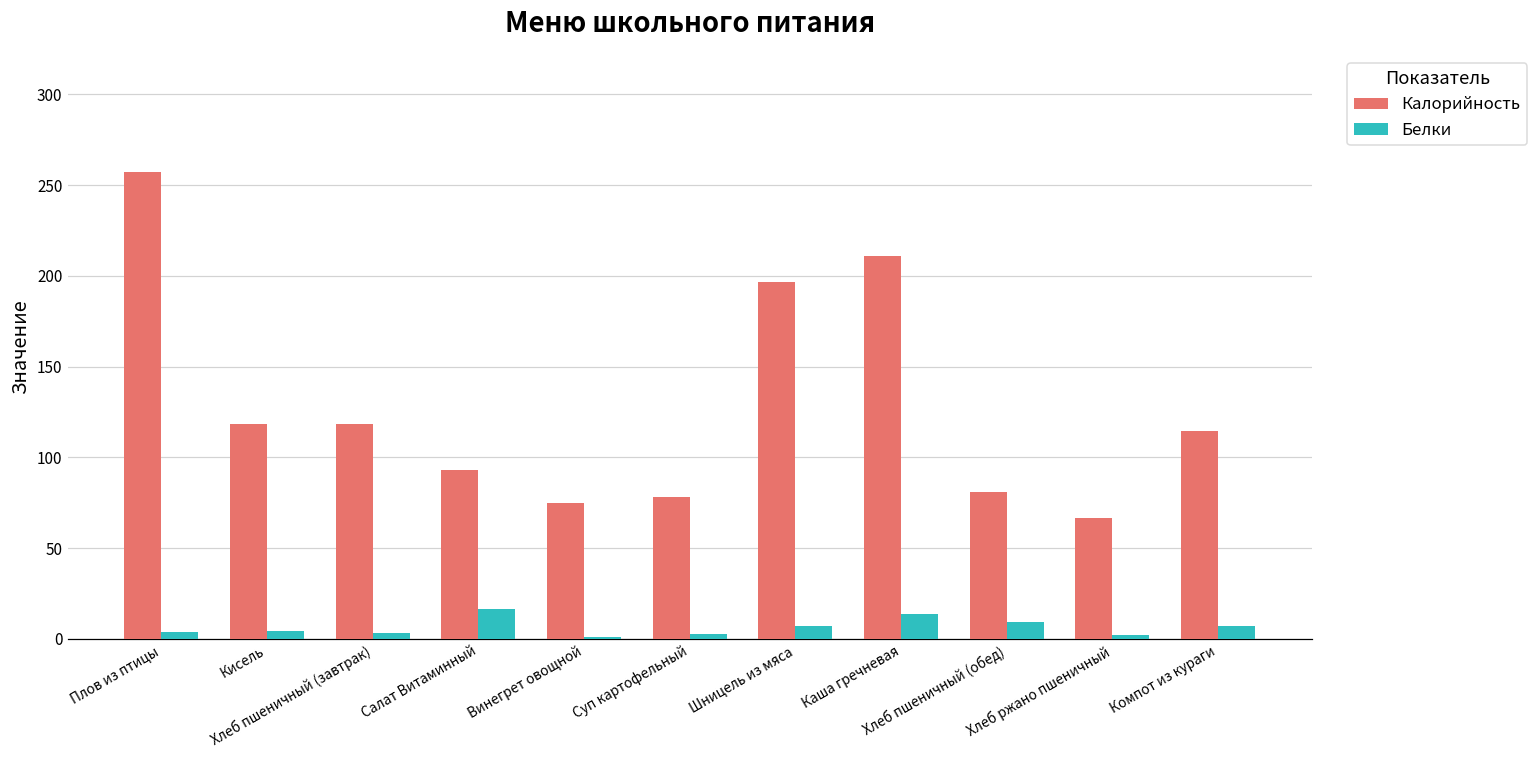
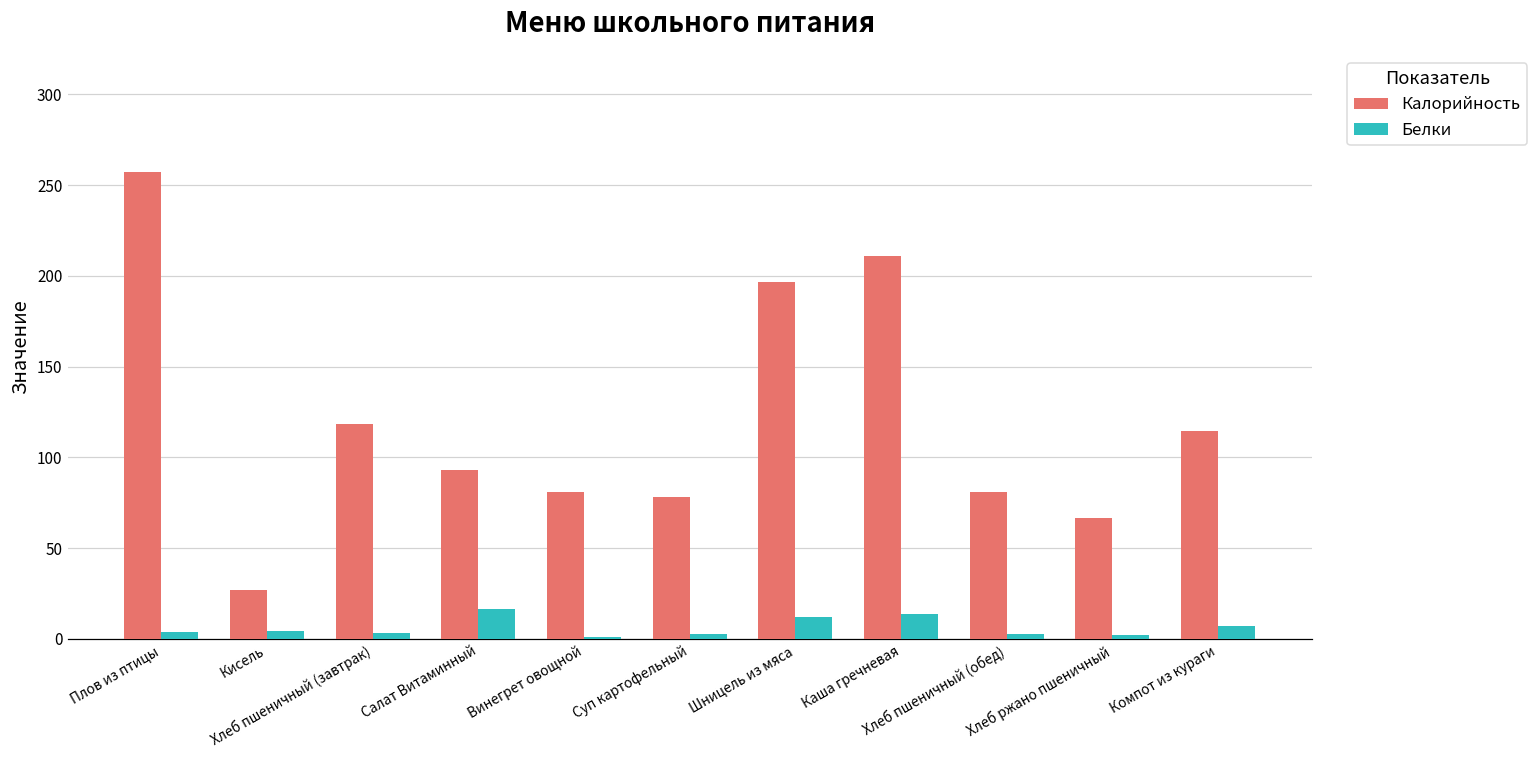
Калорийность, Кисель: 119 -> 27
Калорийность, Винегрет овощной: 75 -> 81
Белки, Шницель из мяса: 7 -> 12
Белки, Хлеб пшеничный (обед): 9 -> 2
